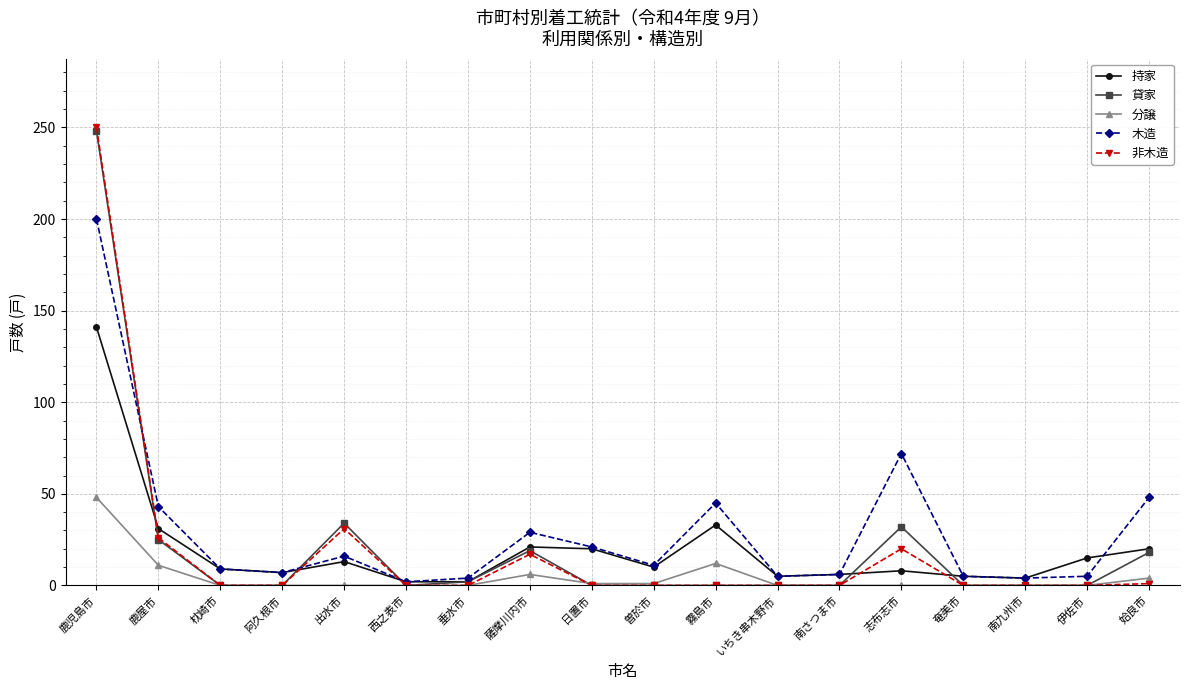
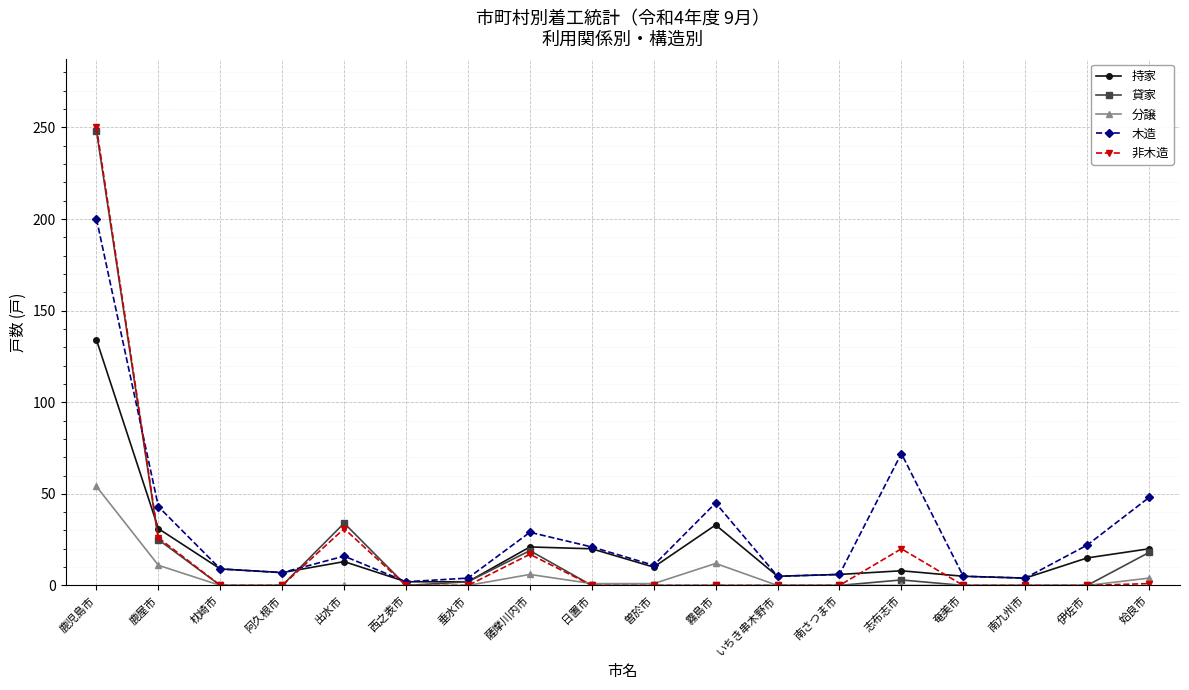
持家, 鹿児島市: 141 -> 134
分譲, 鹿児島市: 48 -> 54
貸家, 志布志市: 32 -> 3
木造, 伊佐市: 5 -> 22
